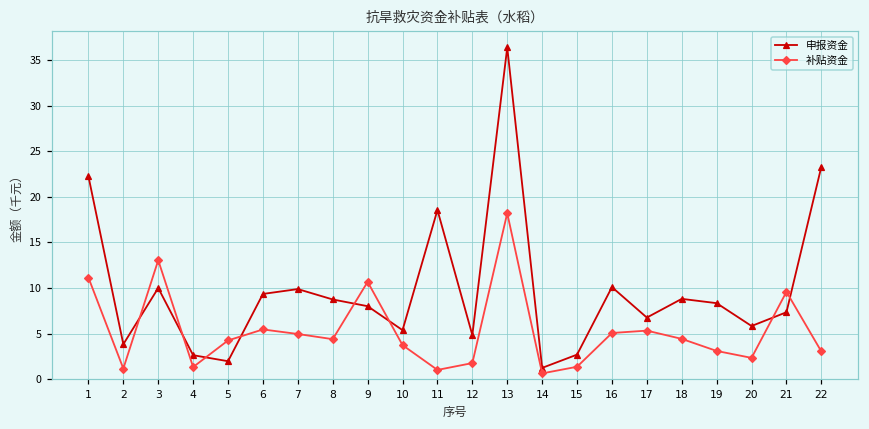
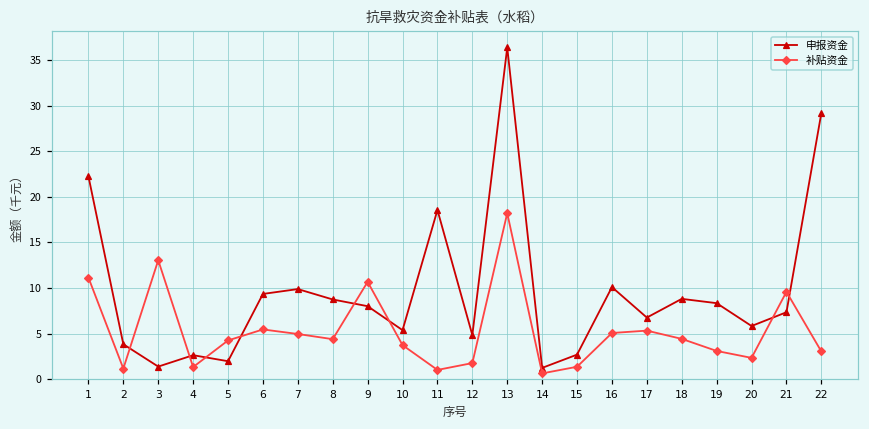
申报资金, 3: 10 -> 1
申报资金, 22: 23 -> 29
